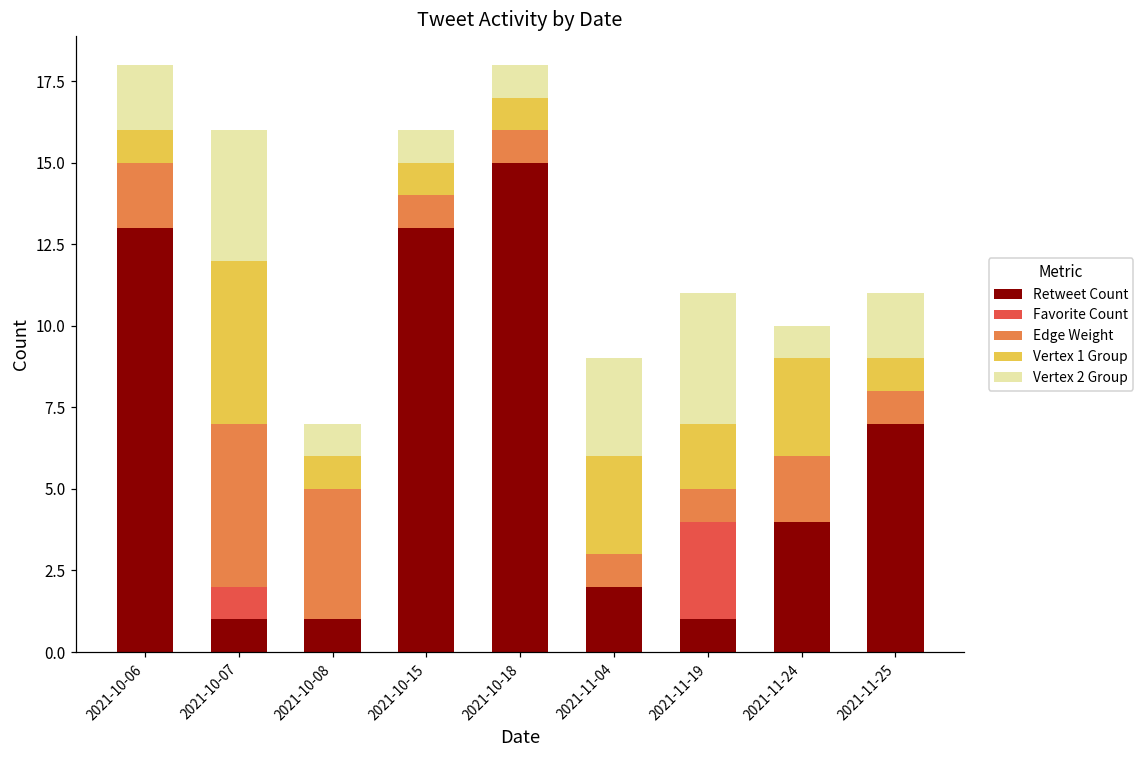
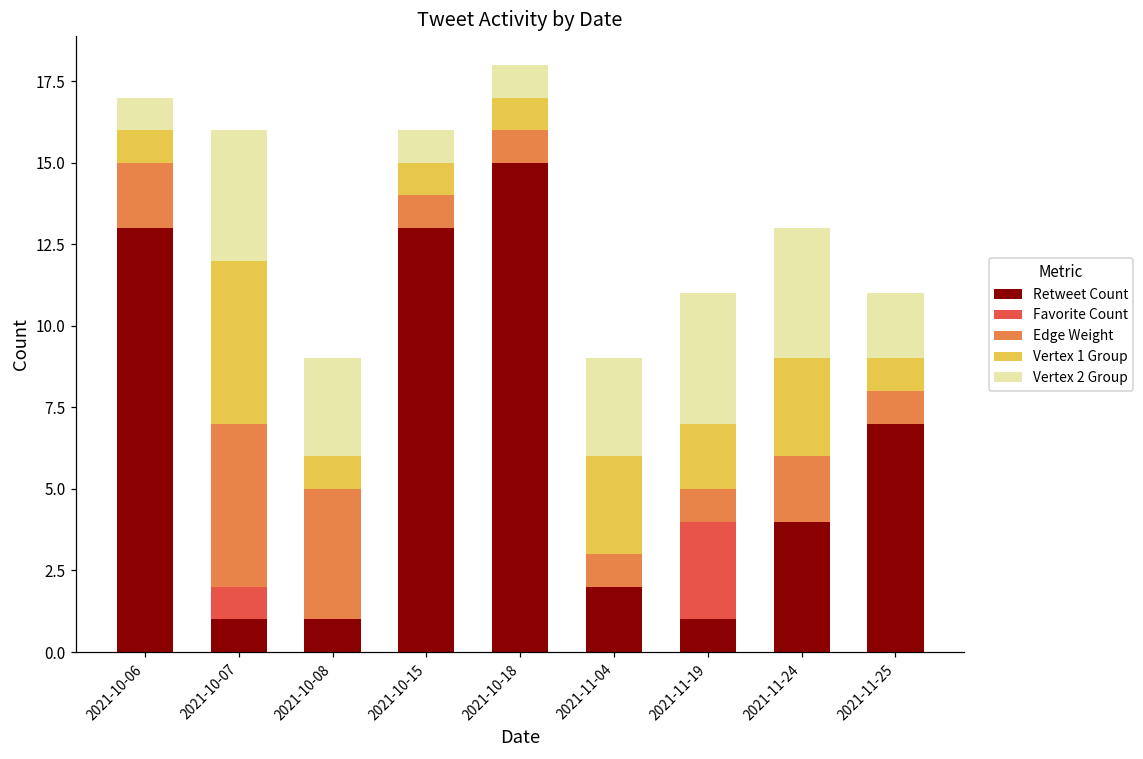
Vertex 2 Group, 2021-10-06: 2 -> 1
Vertex 2 Group, 2021-10-08: 1 -> 3
Vertex 2 Group, 2021-11-24: 1 -> 4
